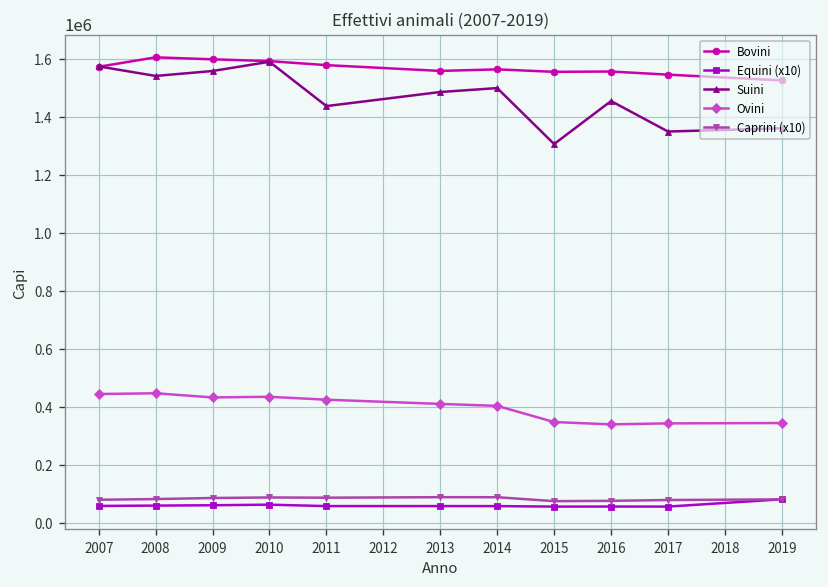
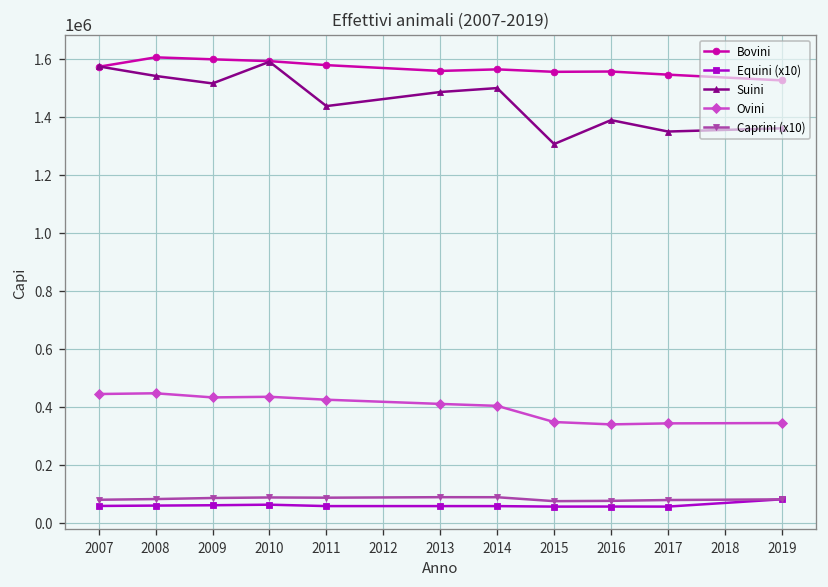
Suini, 2009: 1560000 -> 1510000
Suini, 2016: 1450000 -> 1390000
